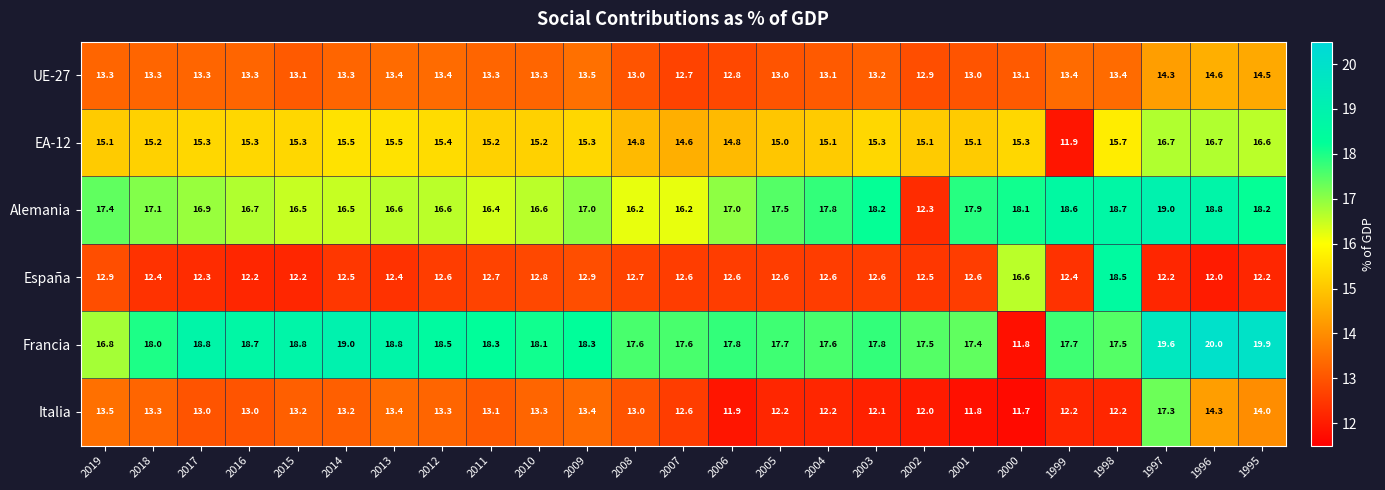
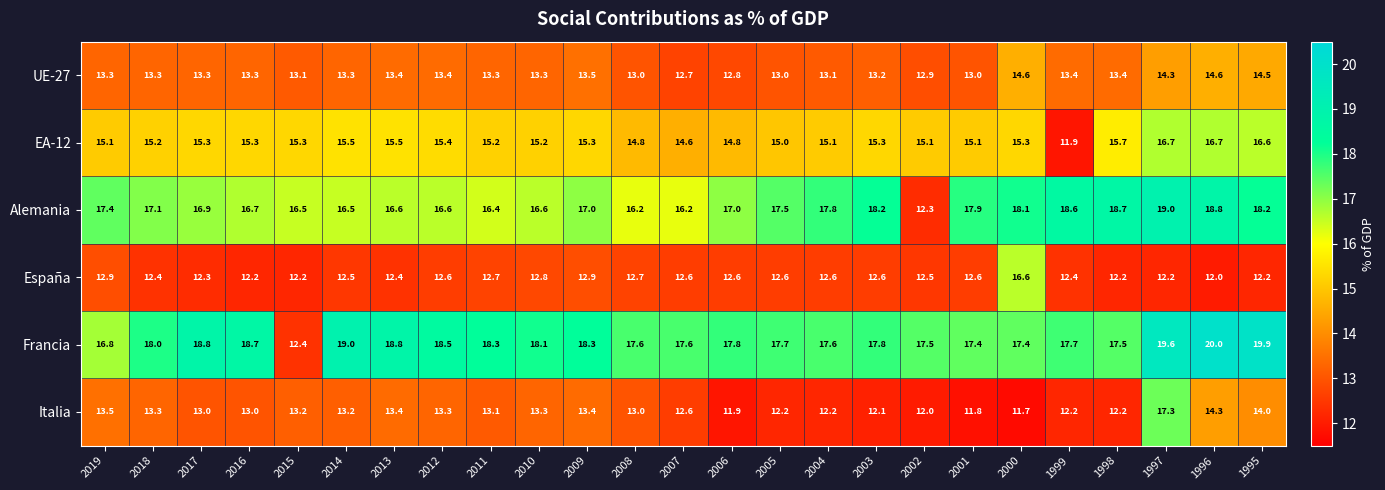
UE-27, 2000: 13.1 -> 14.6
España, 1998: 18.5 -> 12.2
Francia, 2015: 18.8 -> 12.4
Francia, 2000: 11.8 -> 17.4
